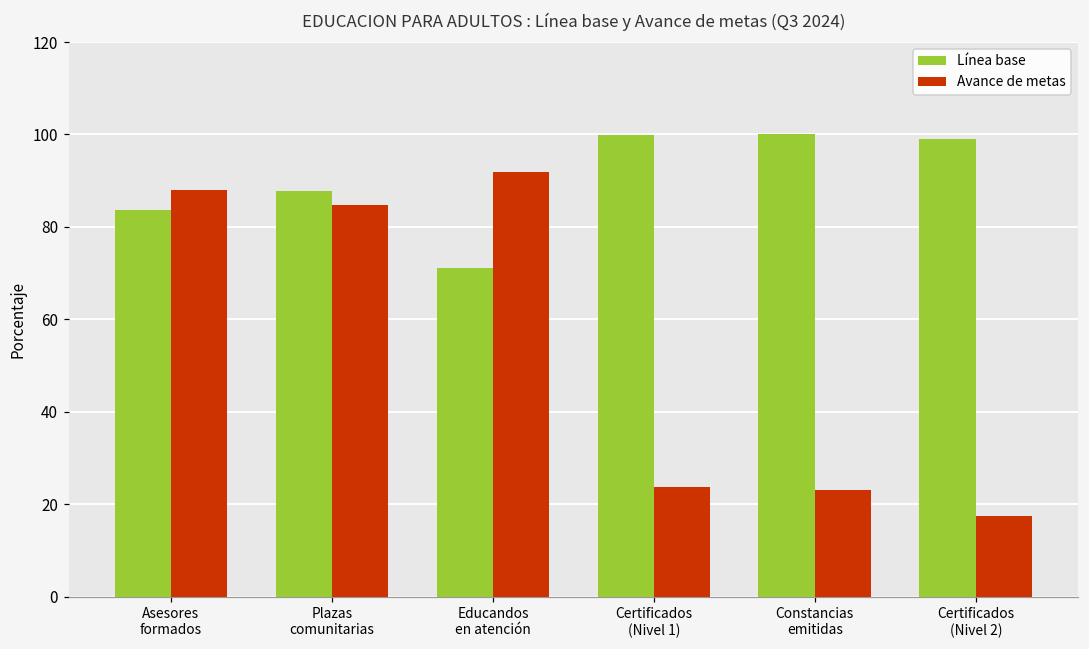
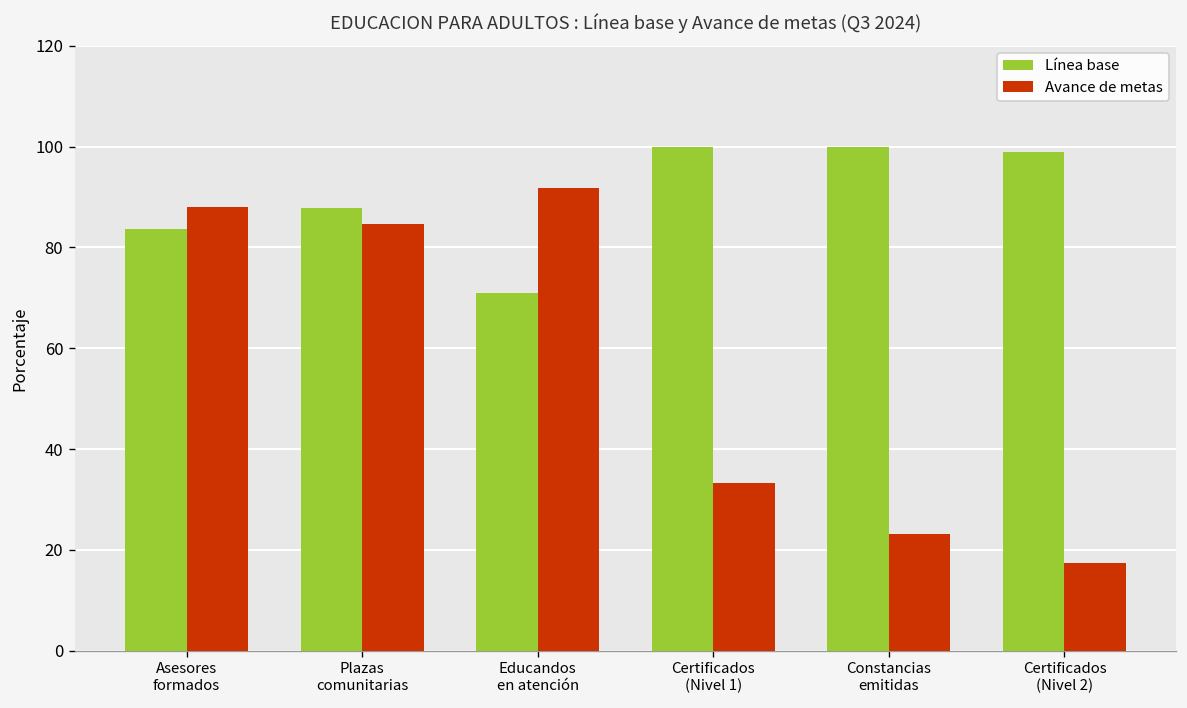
Avance de metas, Certificados (Nivel 1): 24 -> 33
